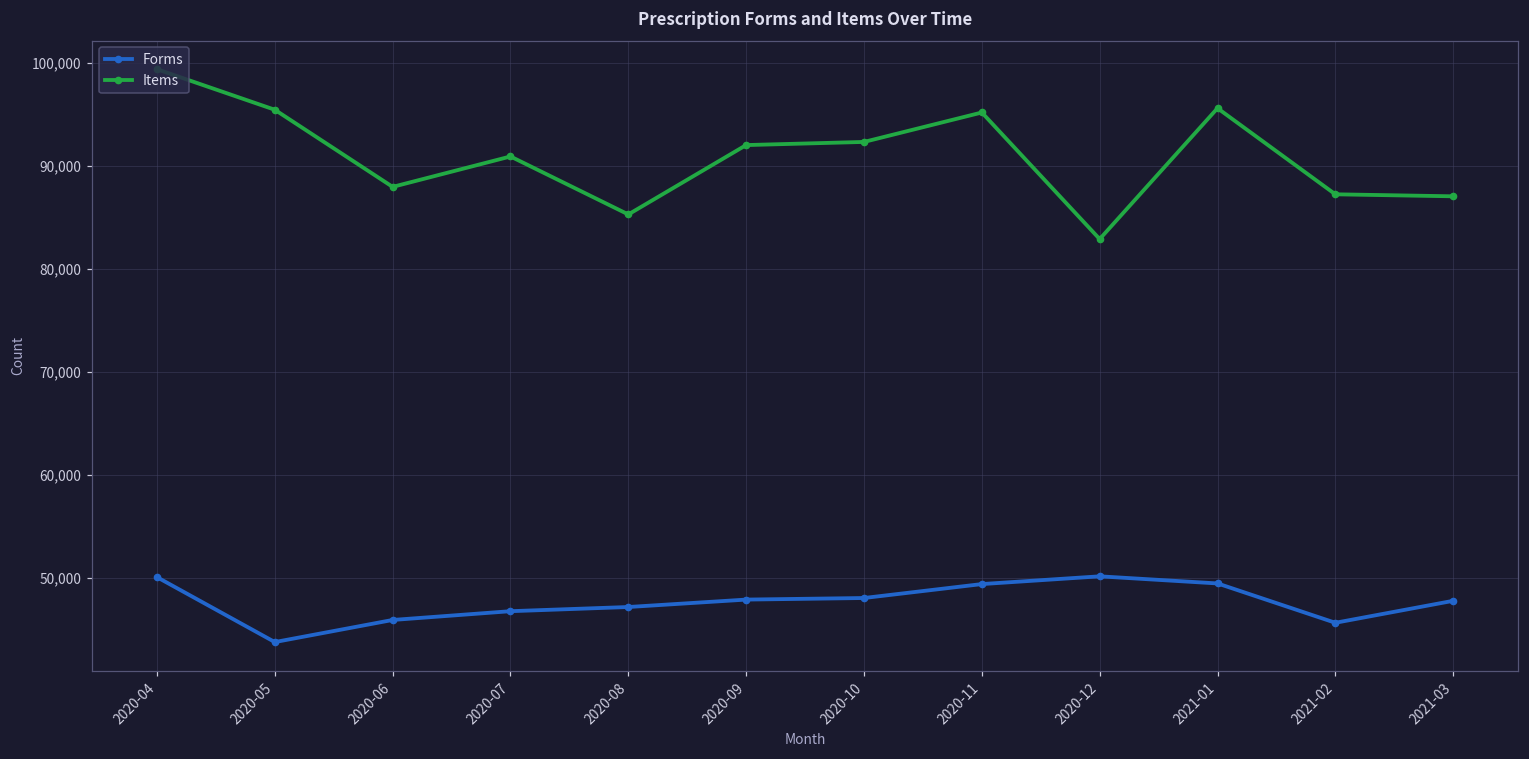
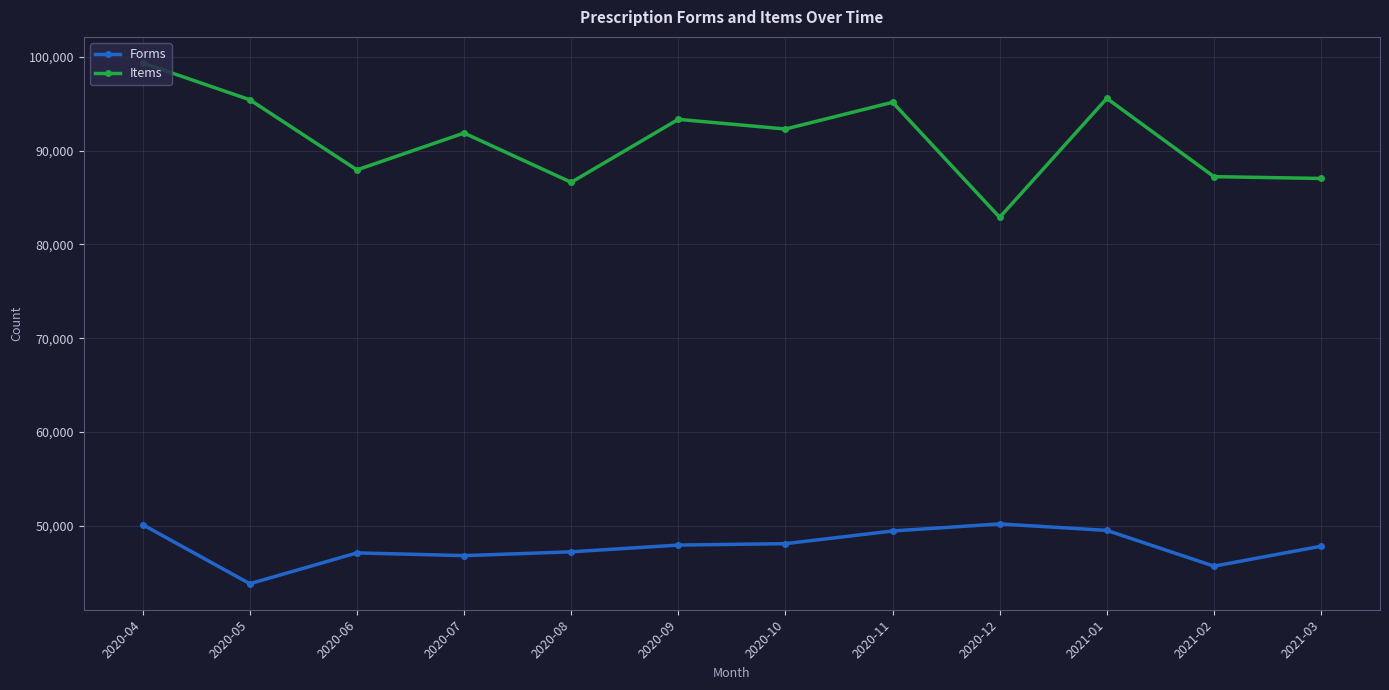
Forms, 2020-06: 46,000 -> 47,000
Items, 2020-07: 91,000 -> 92,000
Items, 2020-08: 85,000 -> 87,000
Items, 2020-09: 92,000 -> 93,000
